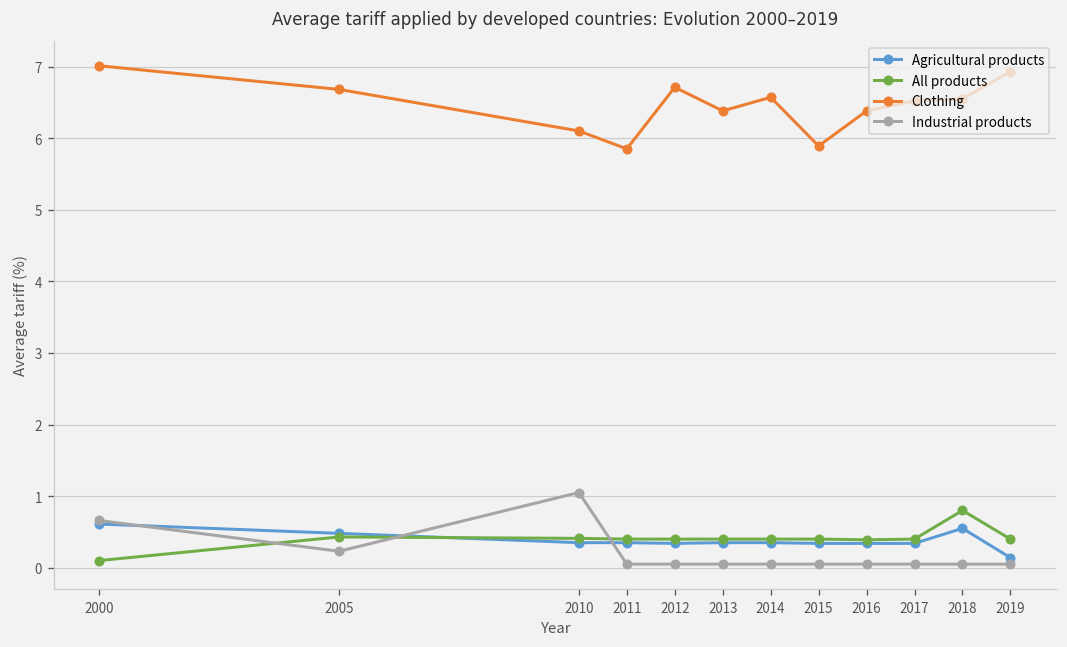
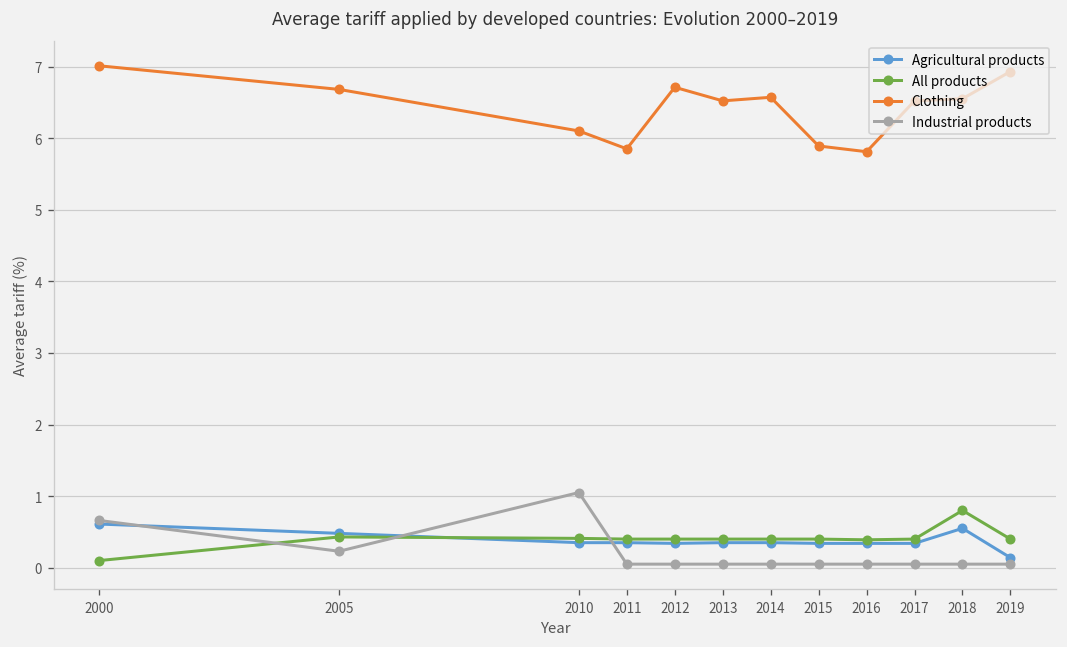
Clothing, 2013: 6.4 -> 6.5
Clothing, 2016: 6.4 -> 5.8
